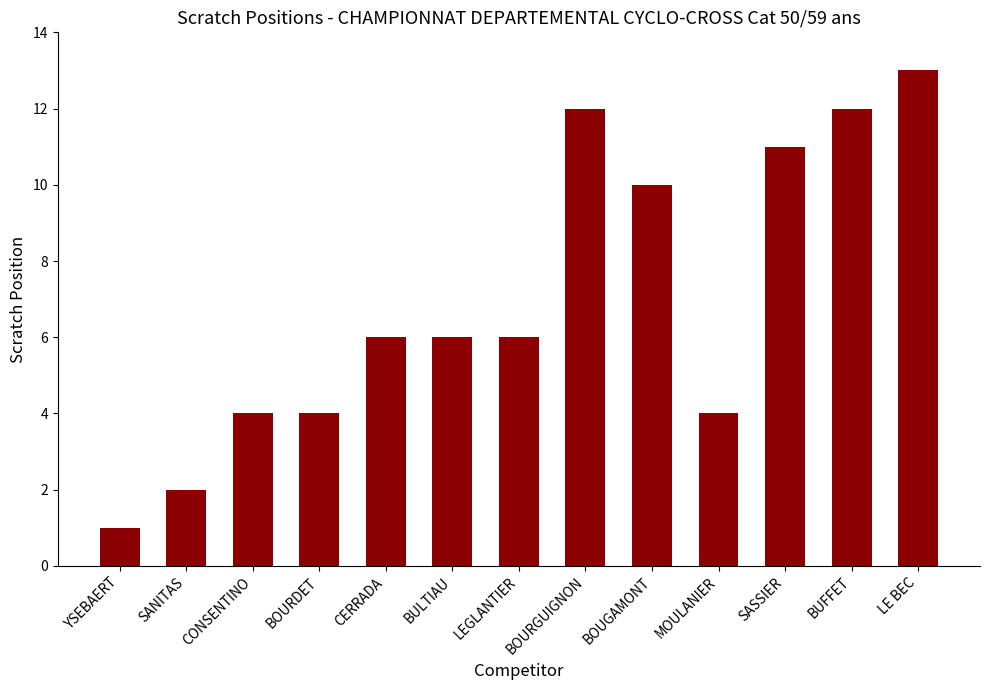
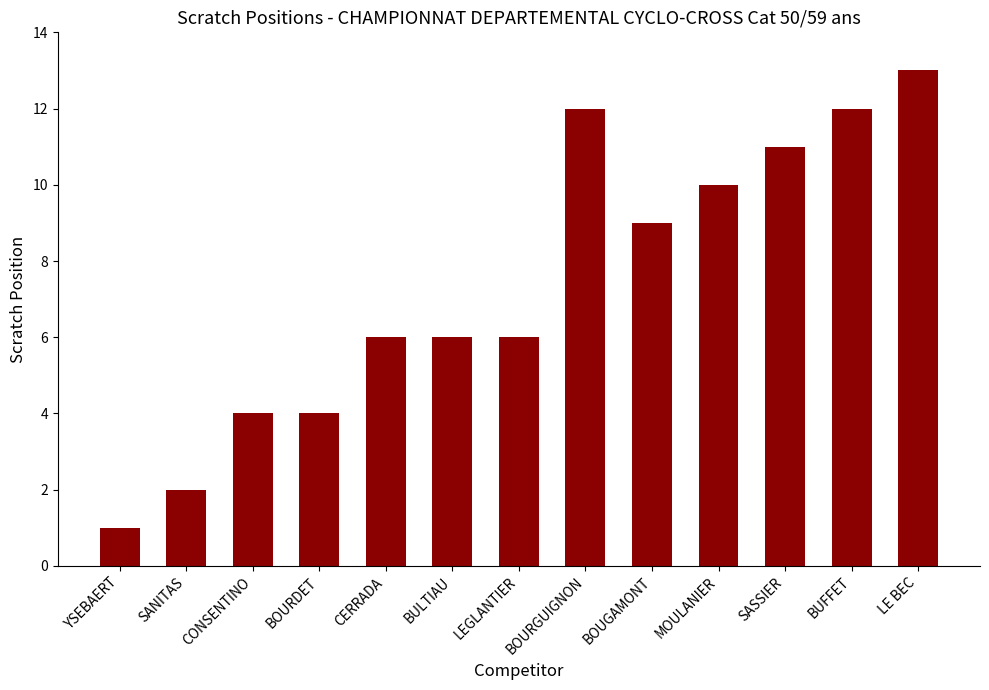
BOUGAMONT: 10 -> 9
MOULANIER: 4 -> 10
